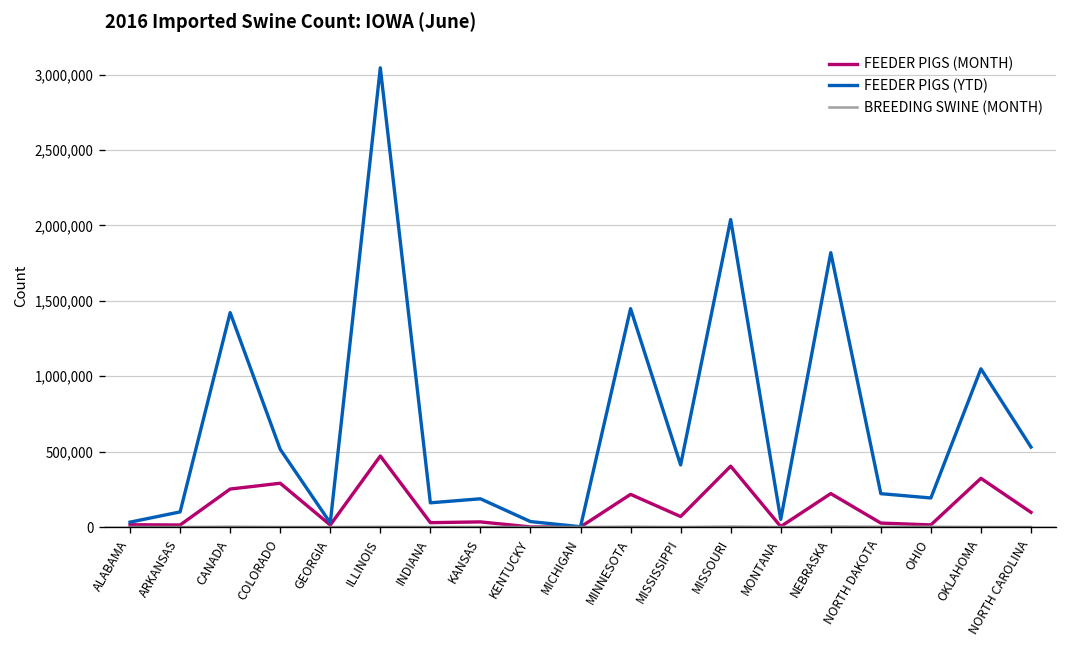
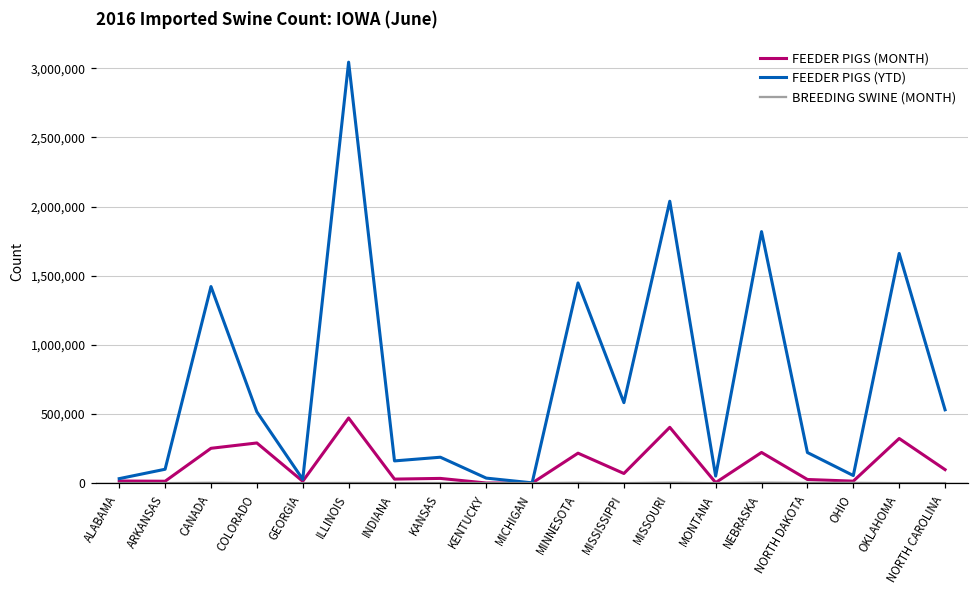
FEEDER PIGS (YTD), MISSISSIPPI: 410,000 -> 580,000
FEEDER PIGS (YTD), OHIO: 190,000 -> 50,000
FEEDER PIGS (YTD), OKLAHOMA: 1,050,000 -> 1,660,000
